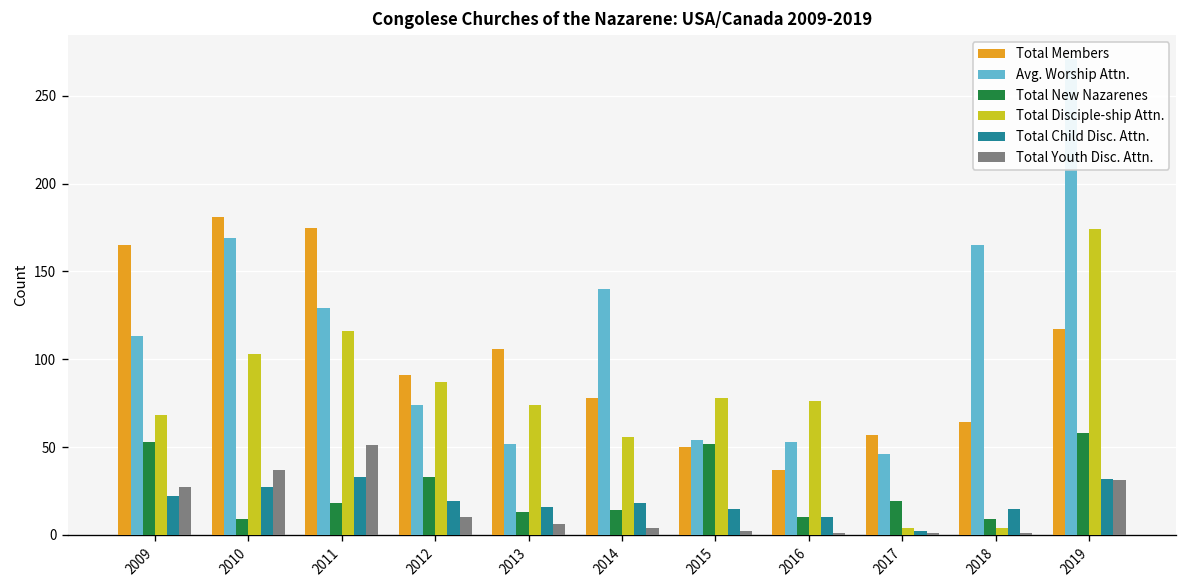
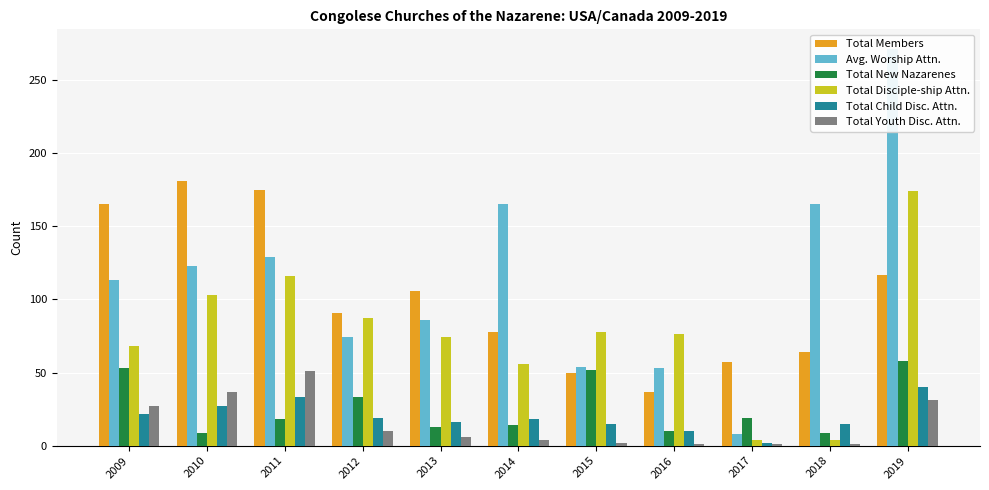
Avg. Worship Attn., 2010: 169 -> 123
Avg. Worship Attn., 2013: 52 -> 86
Avg. Worship Attn., 2014: 140 -> 165
Avg. Worship Attn., 2017: 46 -> 8
Total Child Disc. Attn., 2019: 32 -> 40
